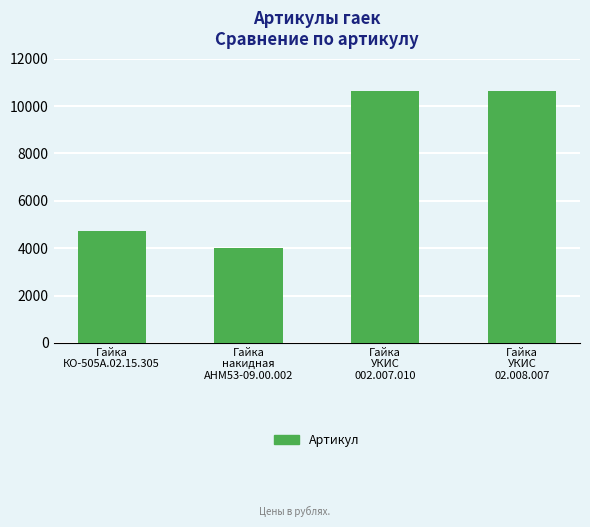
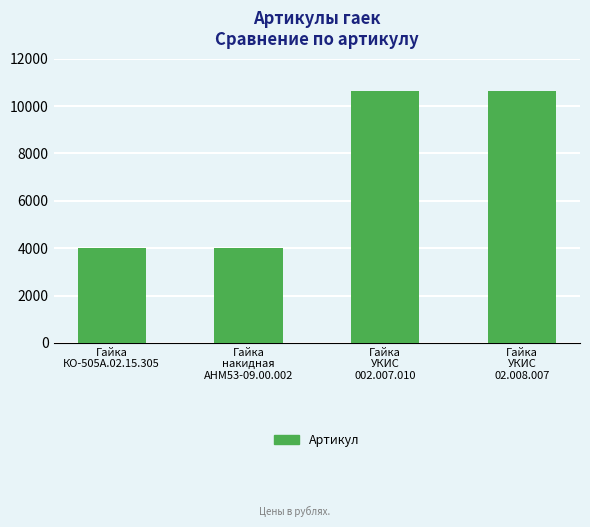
Гайка КО-505А.02.15.305: 4700 -> 4000
